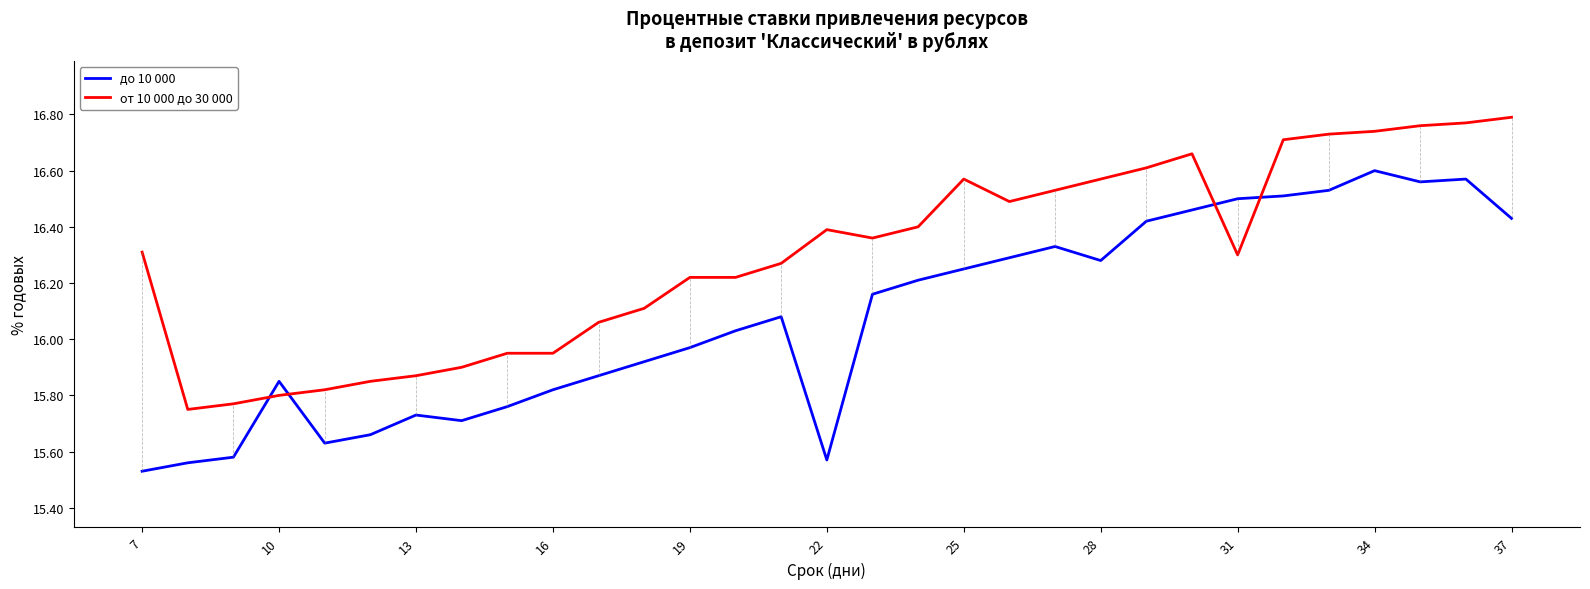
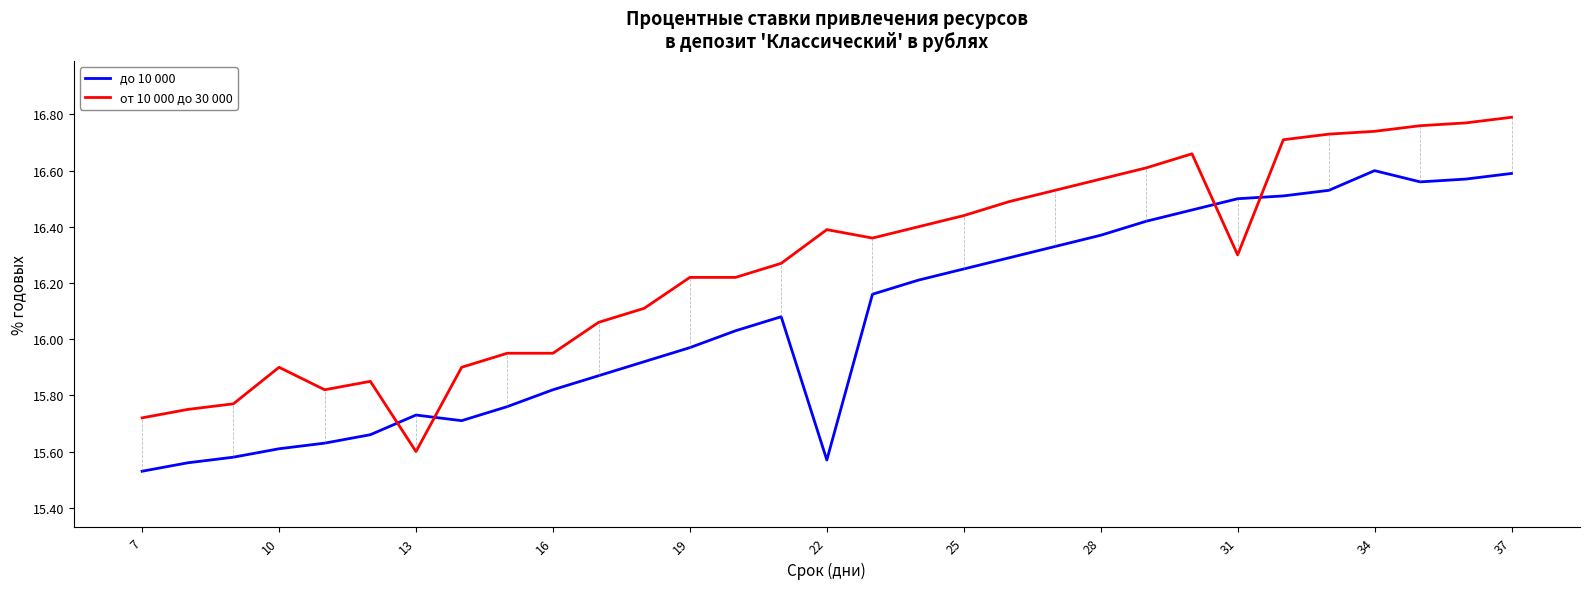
от 10 000 до 30 000, 7: 16.31 -> 15.72
до 10 000, 10: 15.85 -> 15.61
от 10 000 до 30 000, 10: 15.8 -> 15.9
от 10 000 до 30 000, 13: 15.87 -> 15.60
от 10 000 до 30 000, 25: 16.57 -> 16.44
до 10 000, 28: 16.28 -> 16.37
до 10 000, 37: 16.43 -> 16.59
